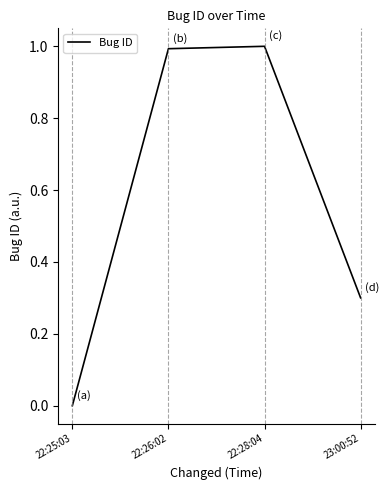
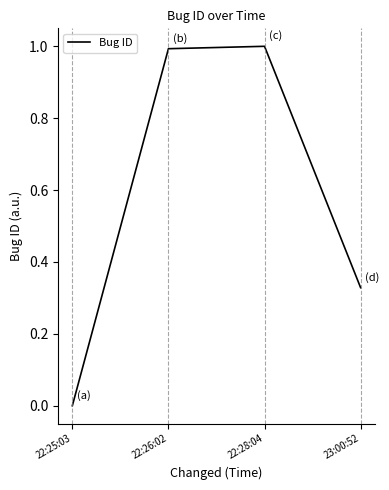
23:00:52: 0.30 -> 0.33
